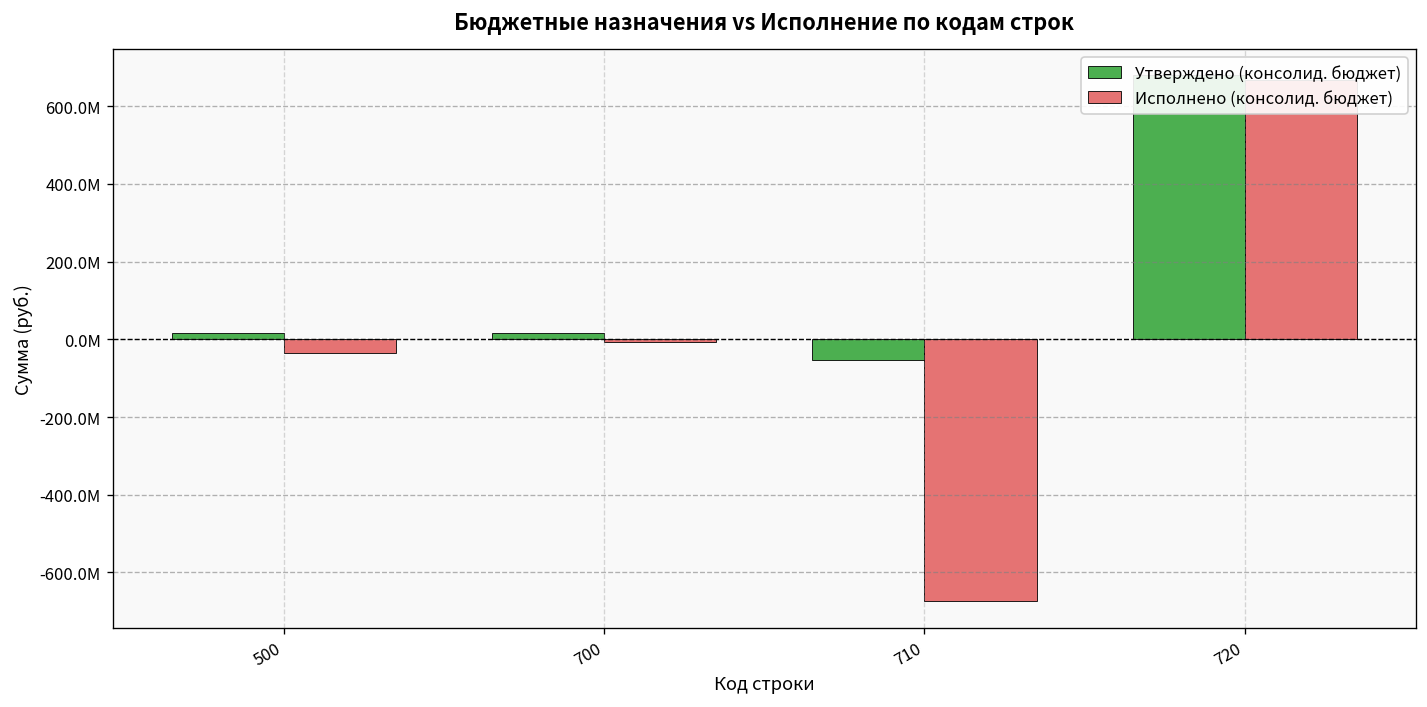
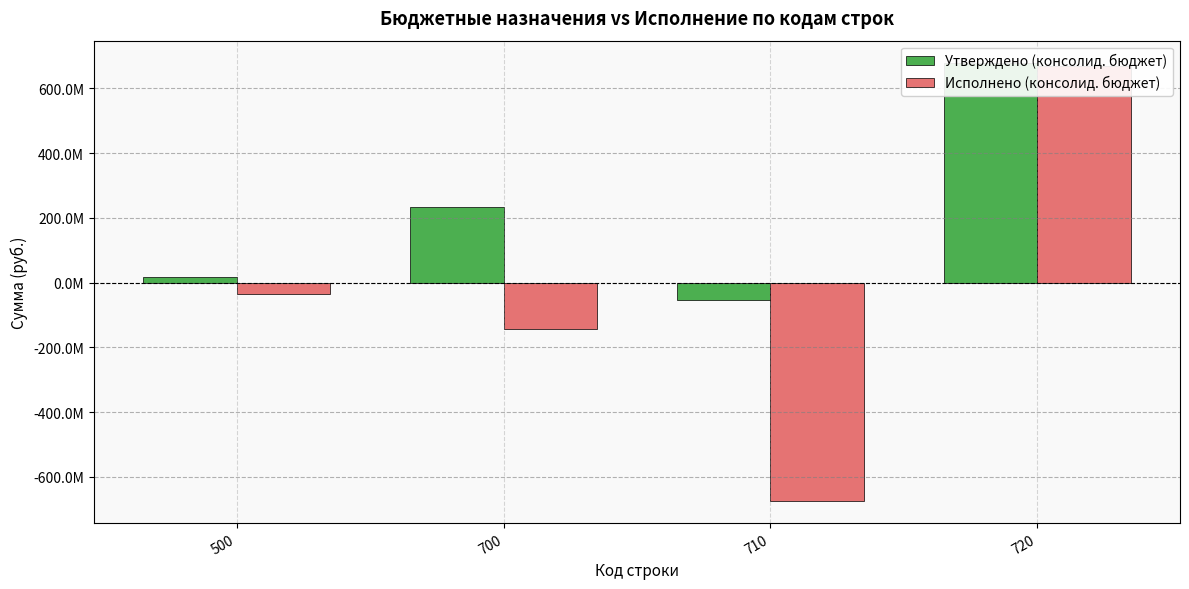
Утверждено (консолид. бюджет), 700: 20000000 -> 240000000
Исполнено (консолид. бюджет), 700: -10000000 -> -140000000
